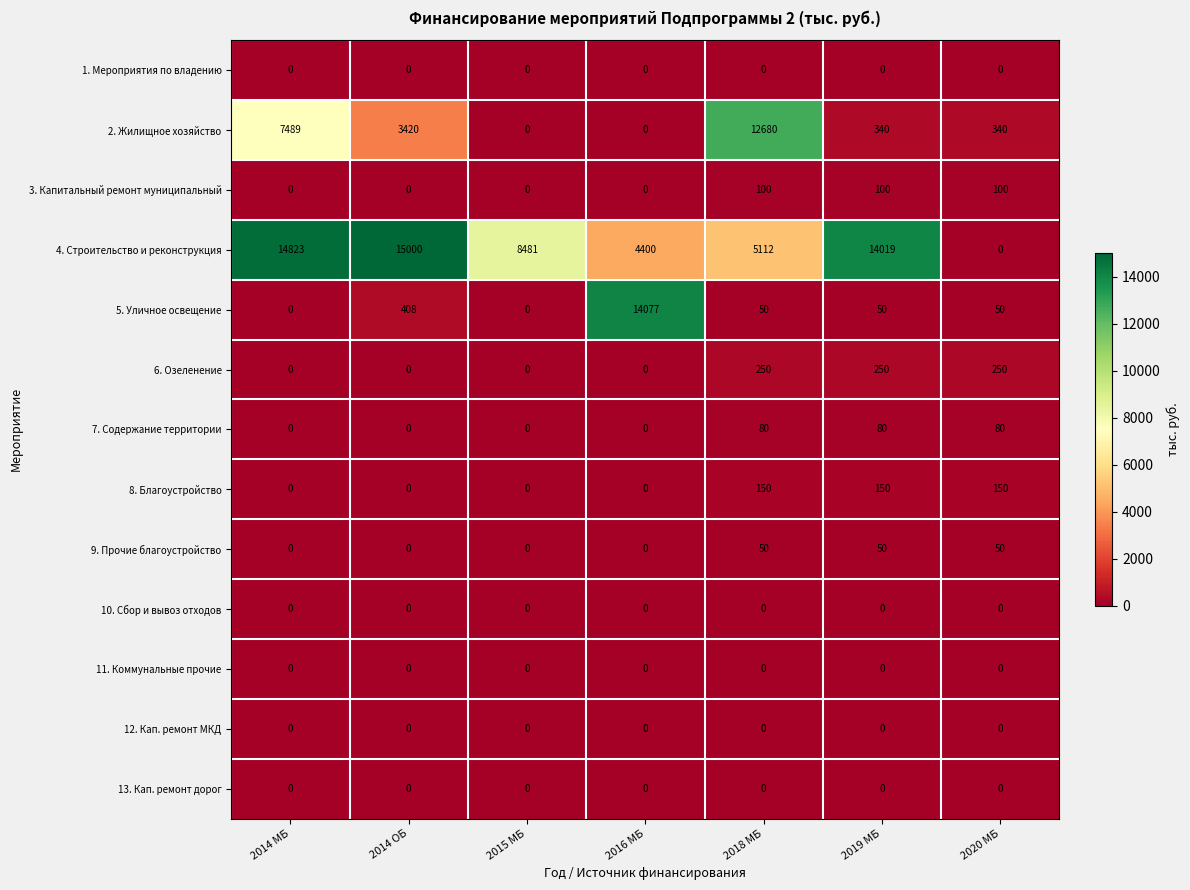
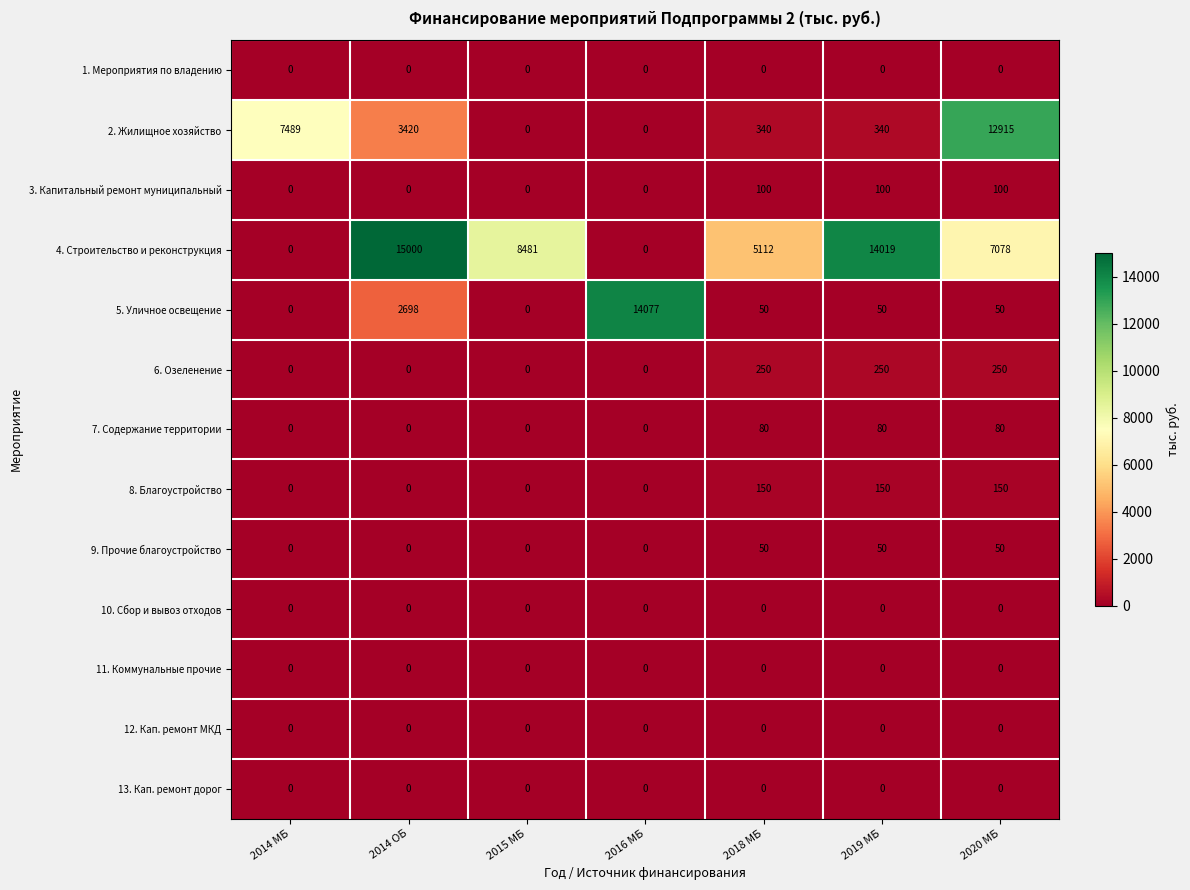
2. Жилищное хозяйство, 2018 МБ: 12680 -> 340
2. Жилищное хозяйство, 2020 МБ: 340 -> 12915
4. Строительство и реконструкция, 2014 МБ: 14823 -> 0
4. Строительство и реконструкция, 2016 МБ: 4400 -> 0
4. Строительство и реконструкция, 2020 МБ: 0 -> 7078
5. Уличное освещение, 2014 ОБ: 408 -> 2698
